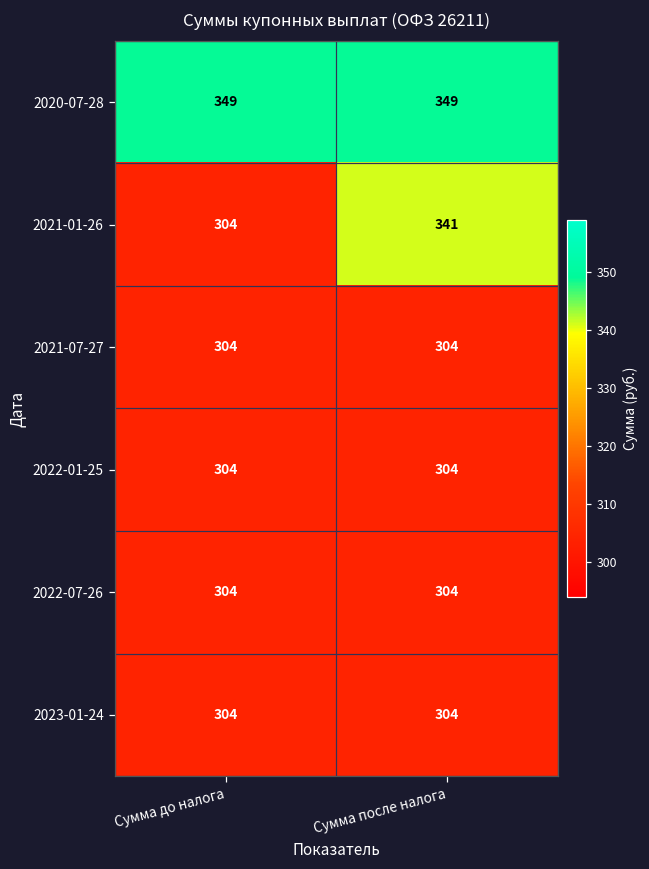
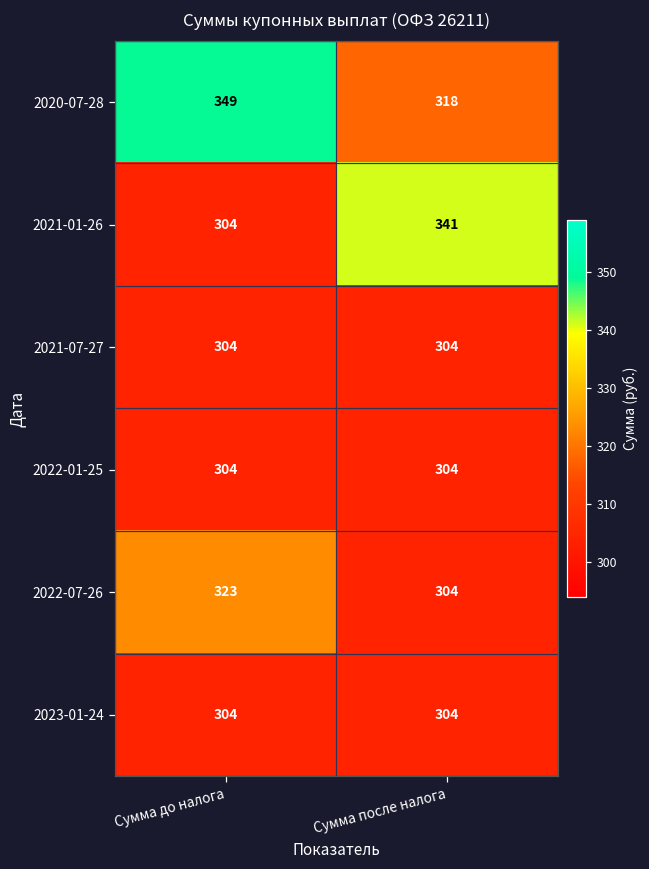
2020-07-28, Сумма после налога: 349 -> 318
2022-07-26, Сумма до налога: 304 -> 323
